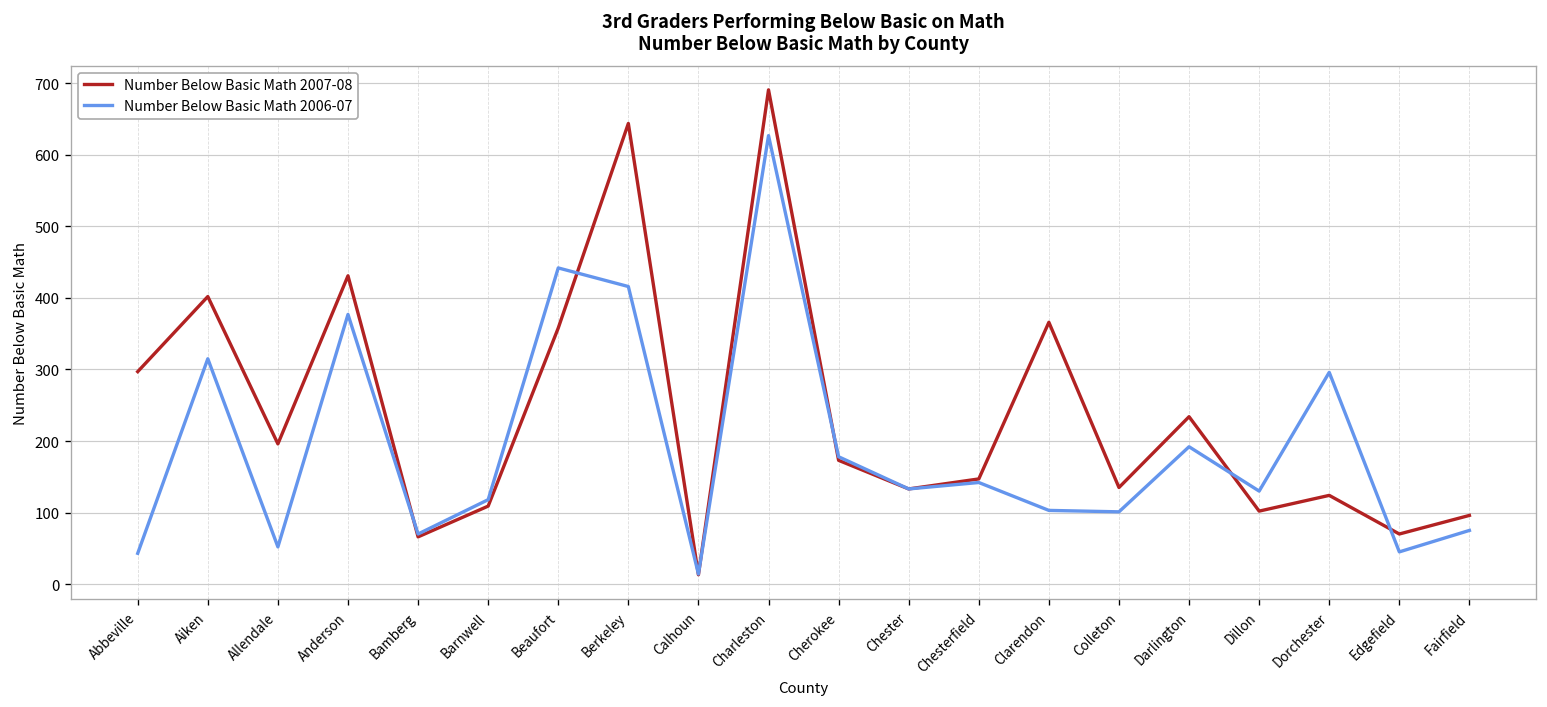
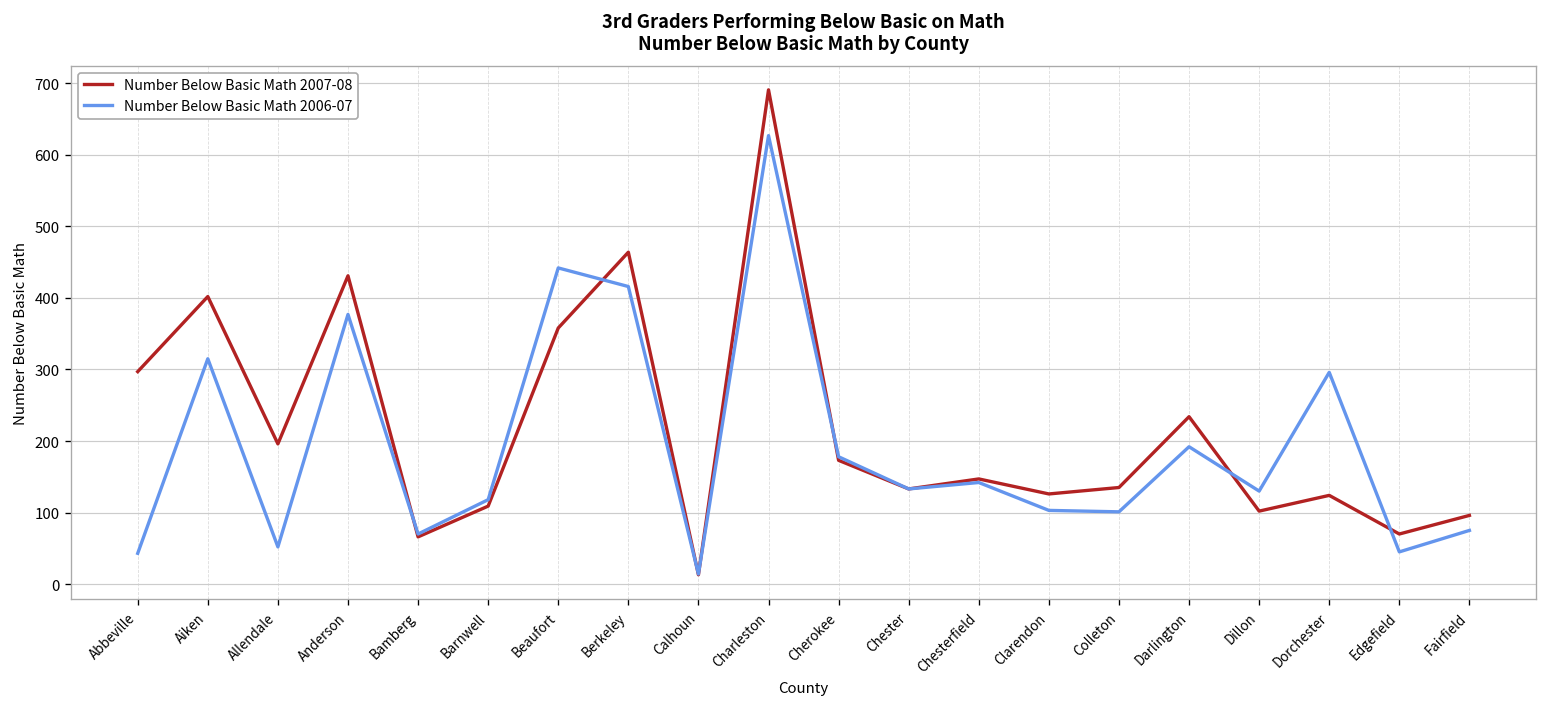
Number Below Basic Math 2007-08, Berkeley: 640 -> 460
Number Below Basic Math 2007-08, Clarendon: 370 -> 130
